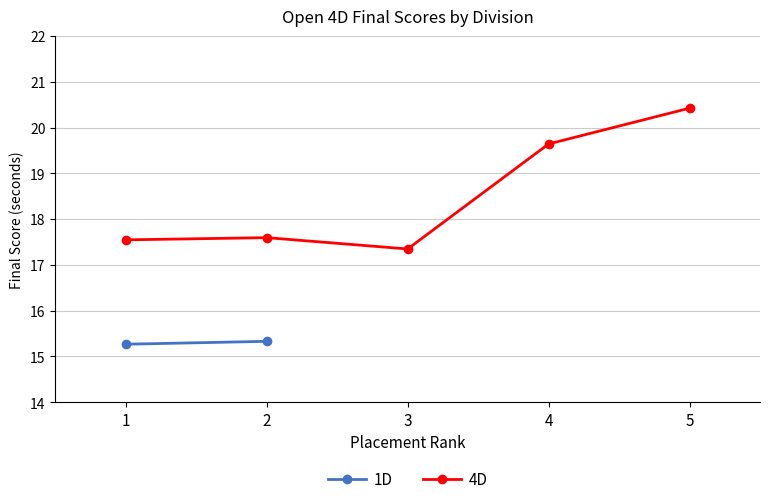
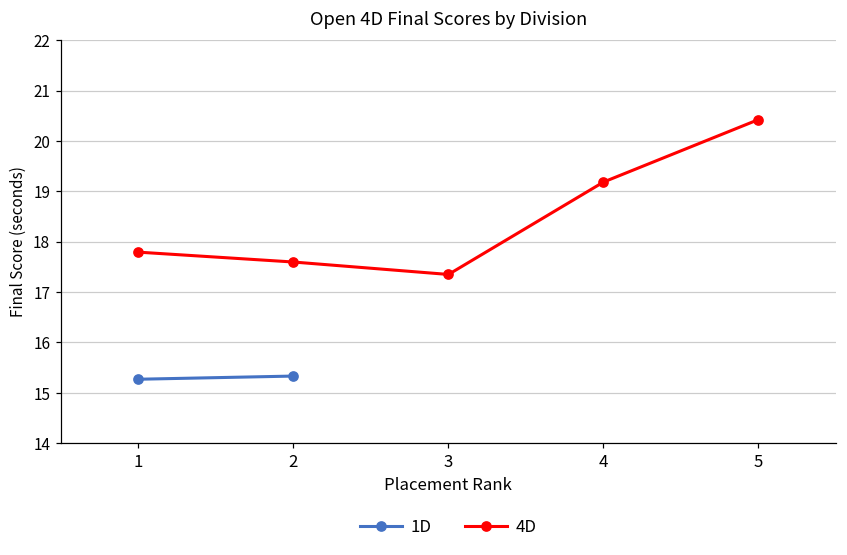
4D, 1: 17.5 -> 17.8
4D, 4: 19.6 -> 19.2
